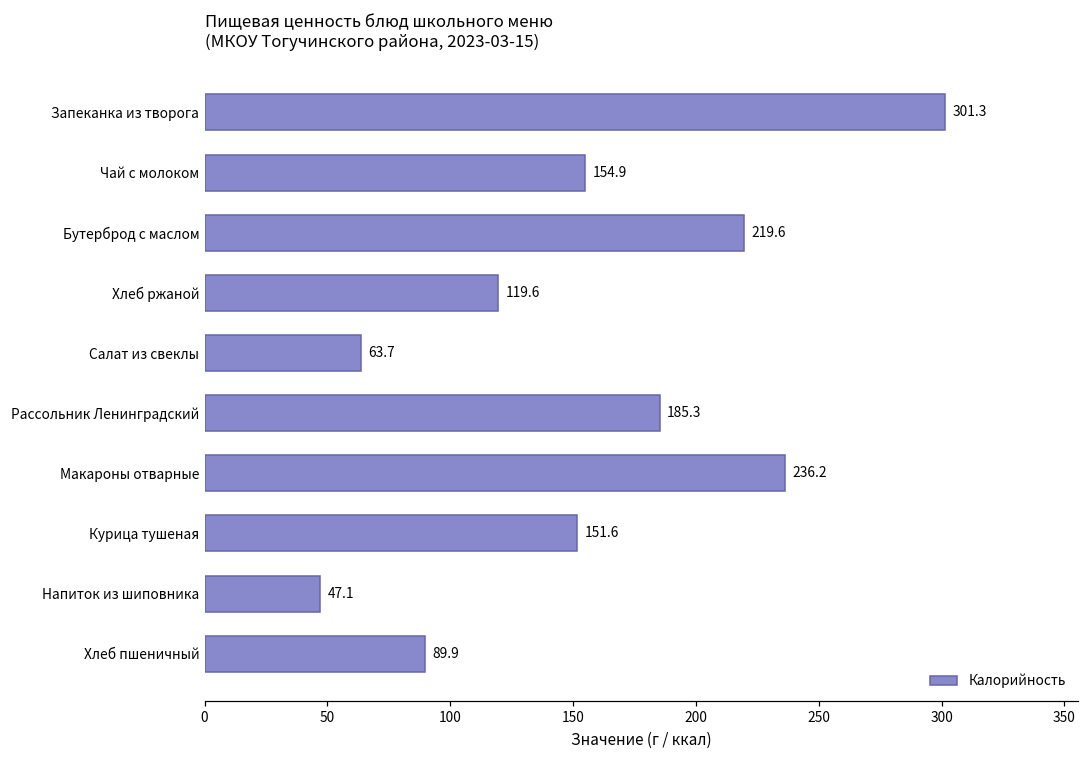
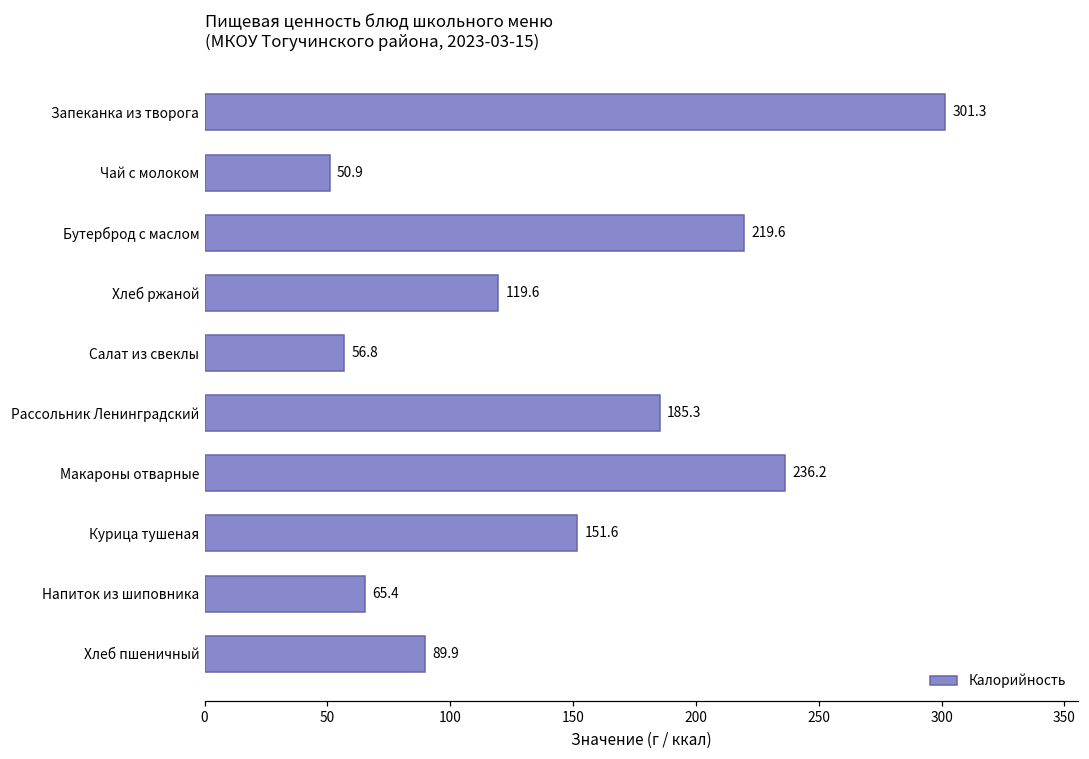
Чай с молоком: 154.9 -> 50.9
Салат из свеклы: 63.7 -> 56.8
Напиток из шиповника: 47.1 -> 65.4
